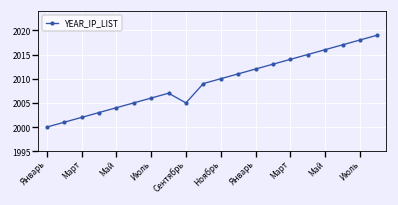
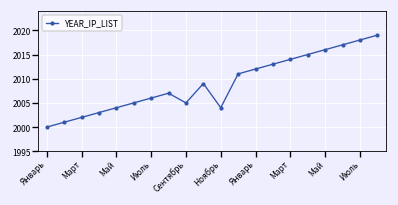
Ноябрь: 2010 -> 2004
